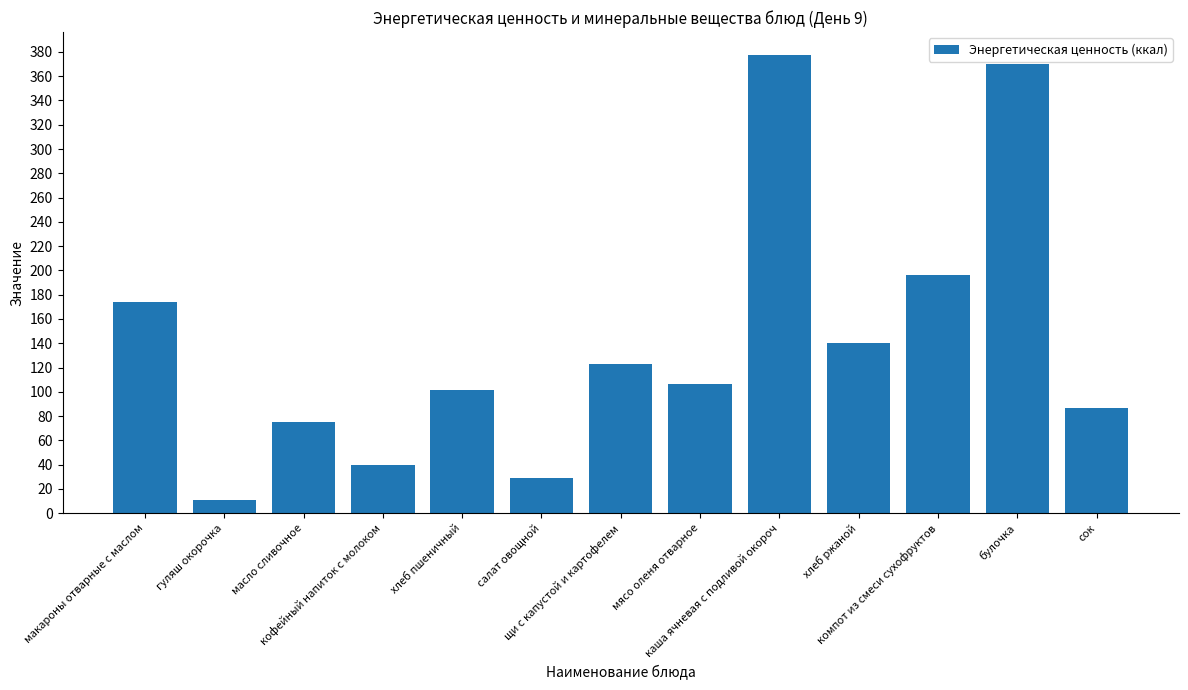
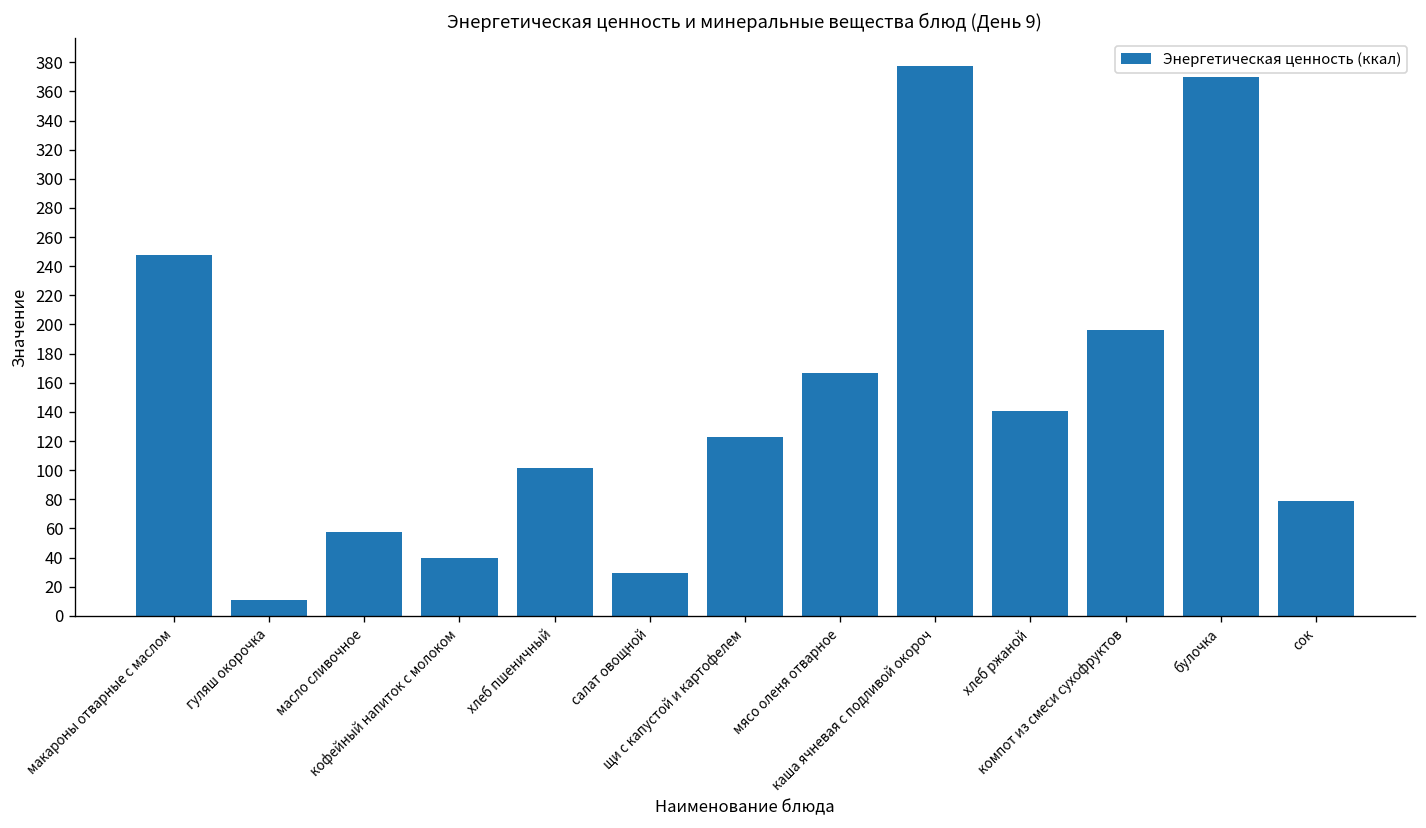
макароны отварные с маслом: 174 -> 248
масло сливочное: 75 -> 58
мясо оленя отварное: 107 -> 167
сок: 87 -> 79
